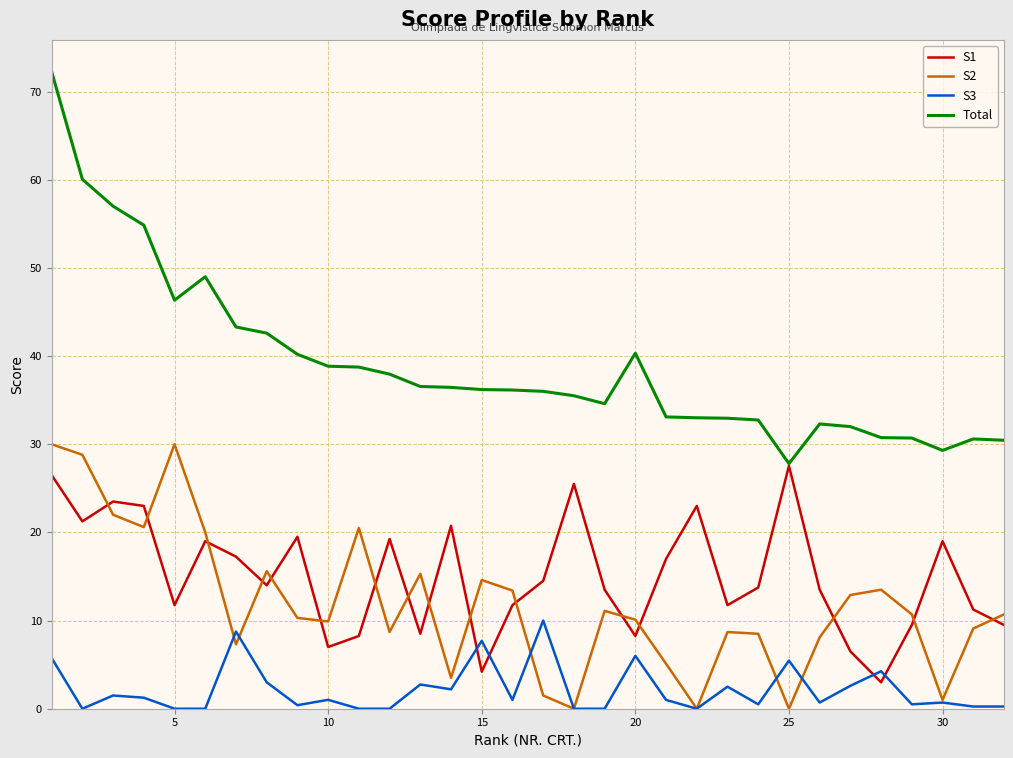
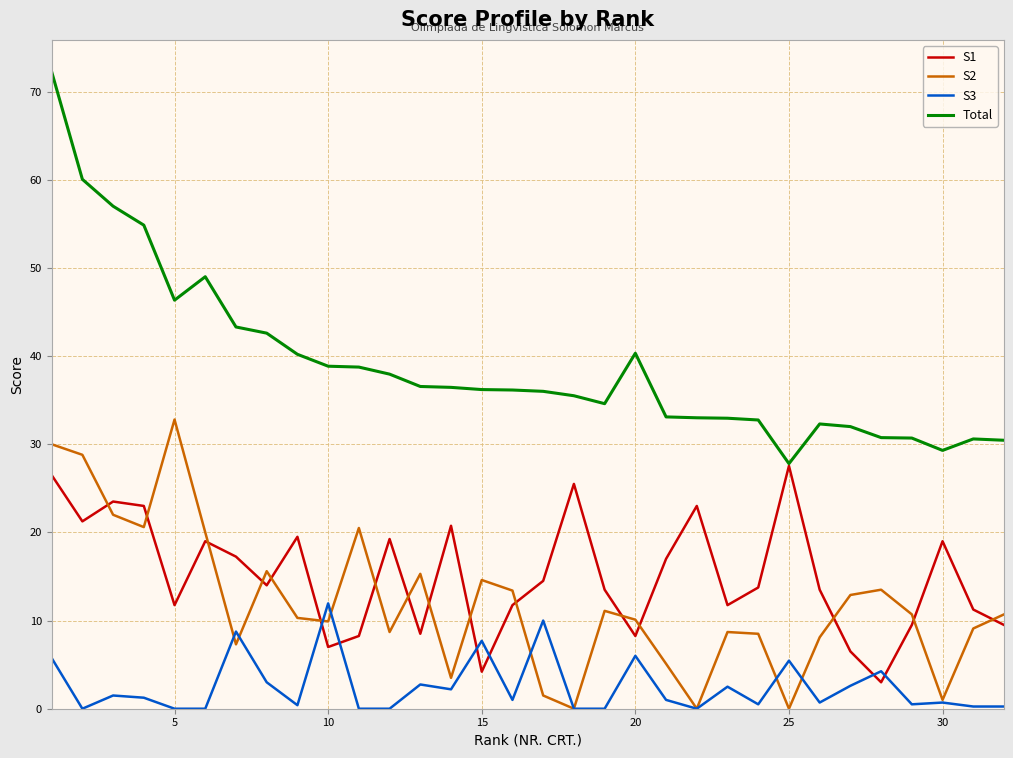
S2, 5: 30 -> 33
S3, 10: 1 -> 12
